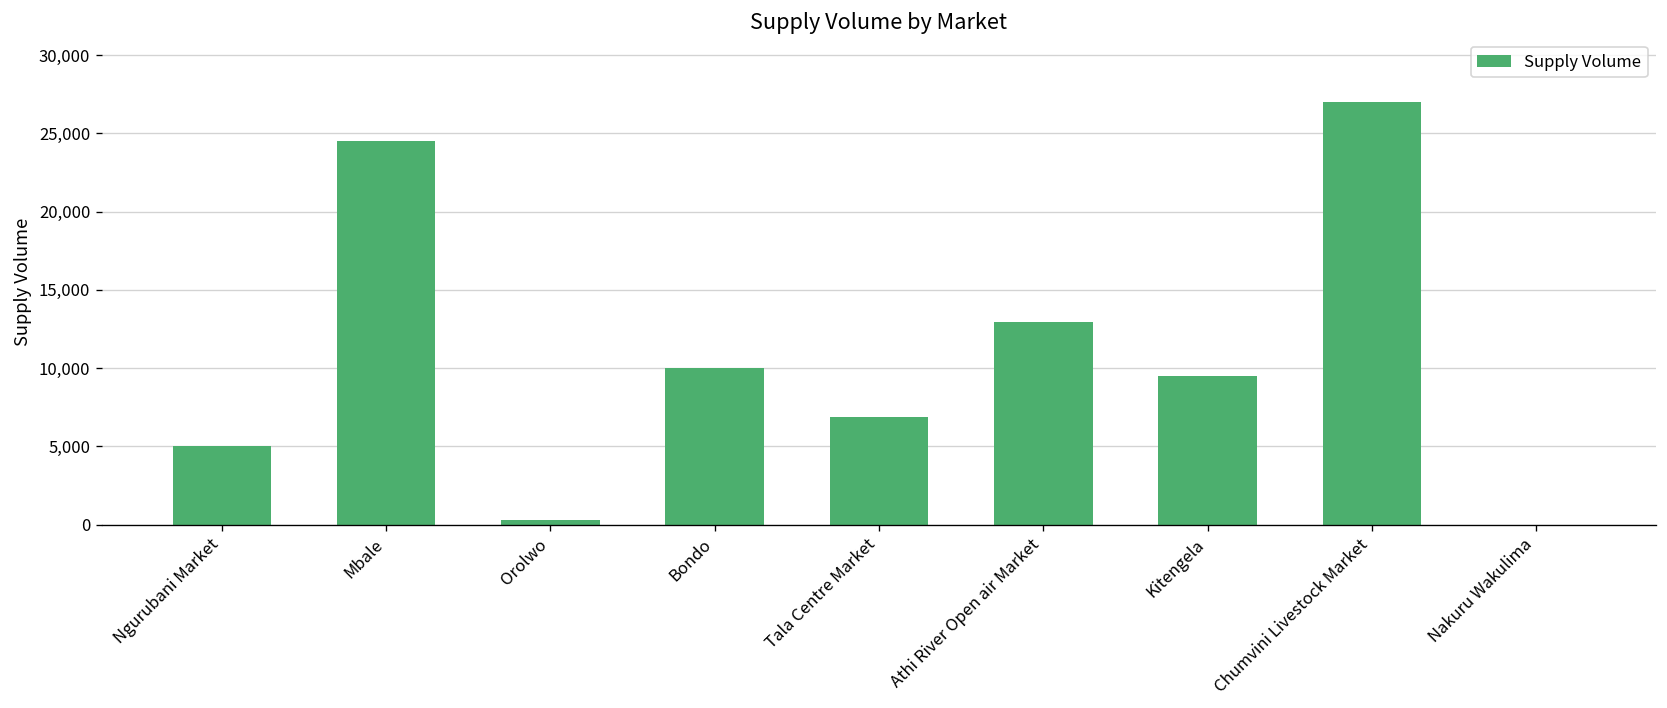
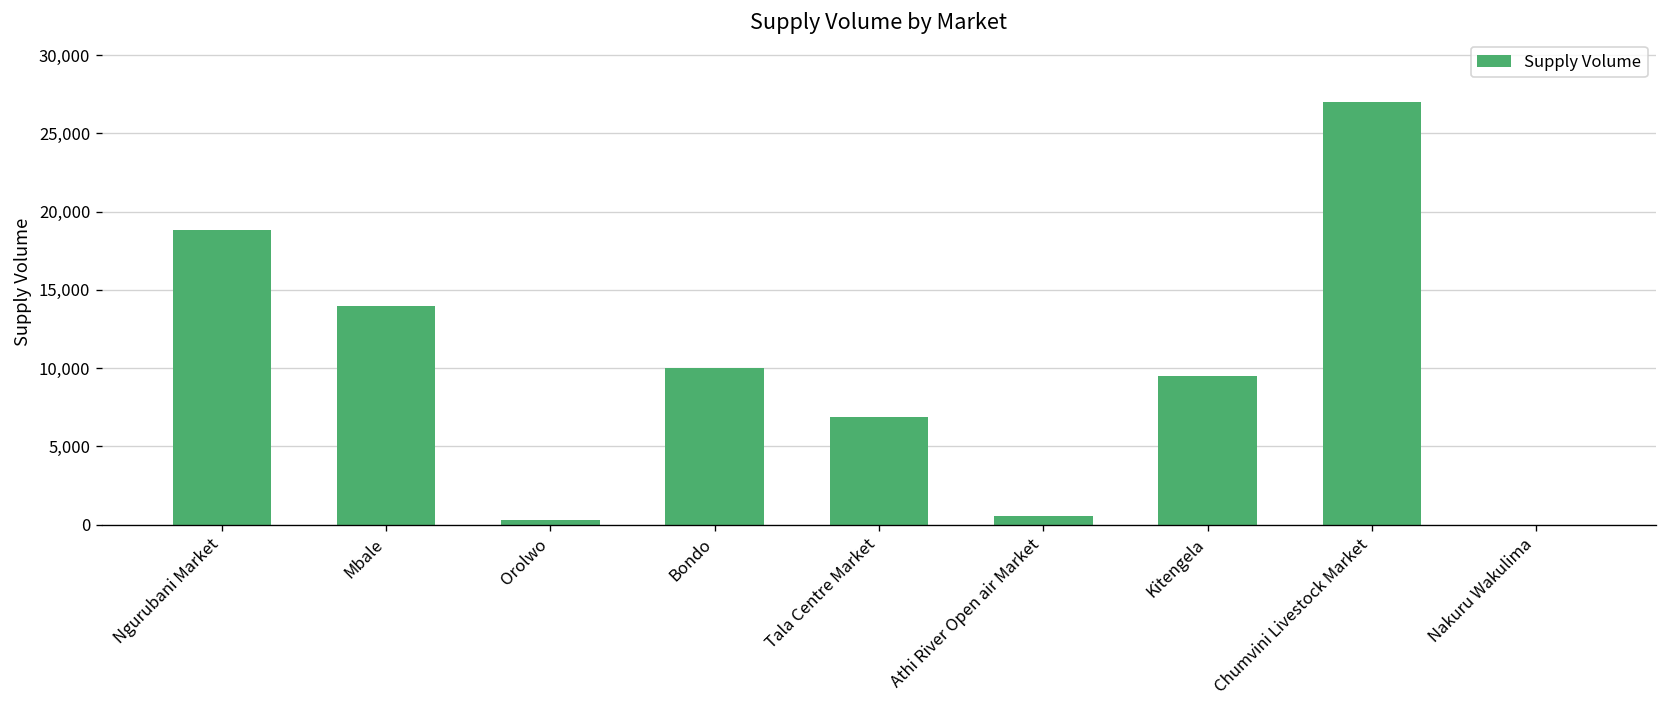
Ngurubani Market: 5,000 -> 18,800
Mbale: 24,500 -> 14,000
Athi River Open air Market: 13,000 -> 500
